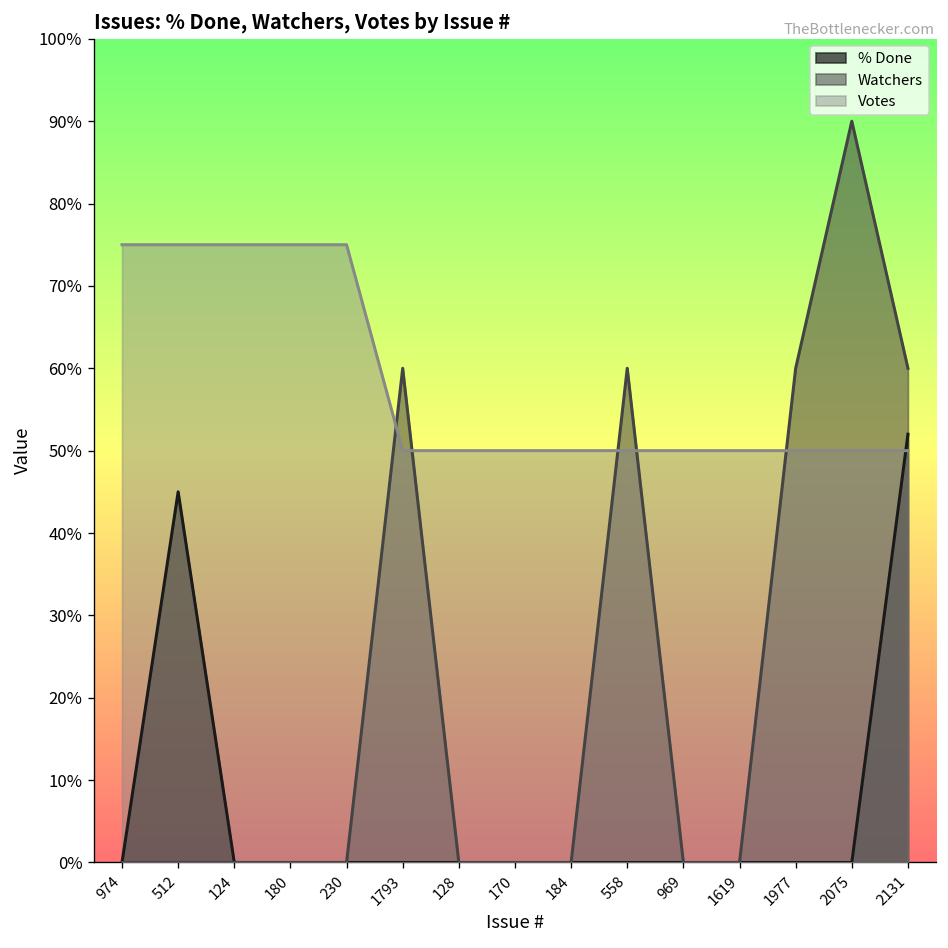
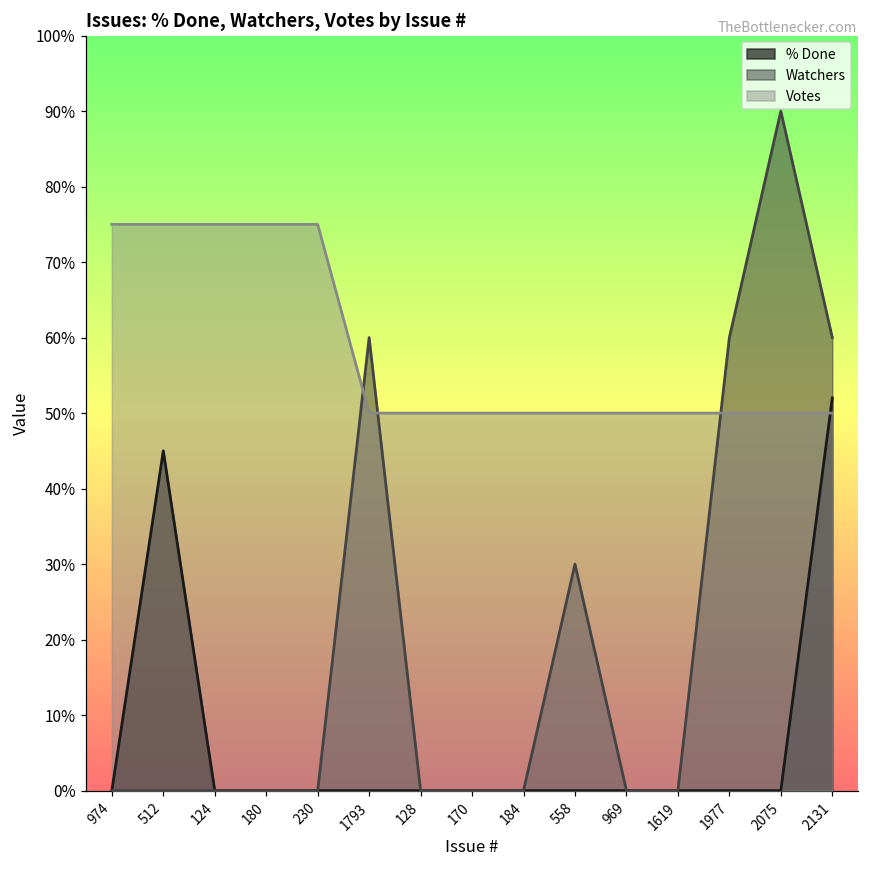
Watchers, 558: 60% -> 30%
